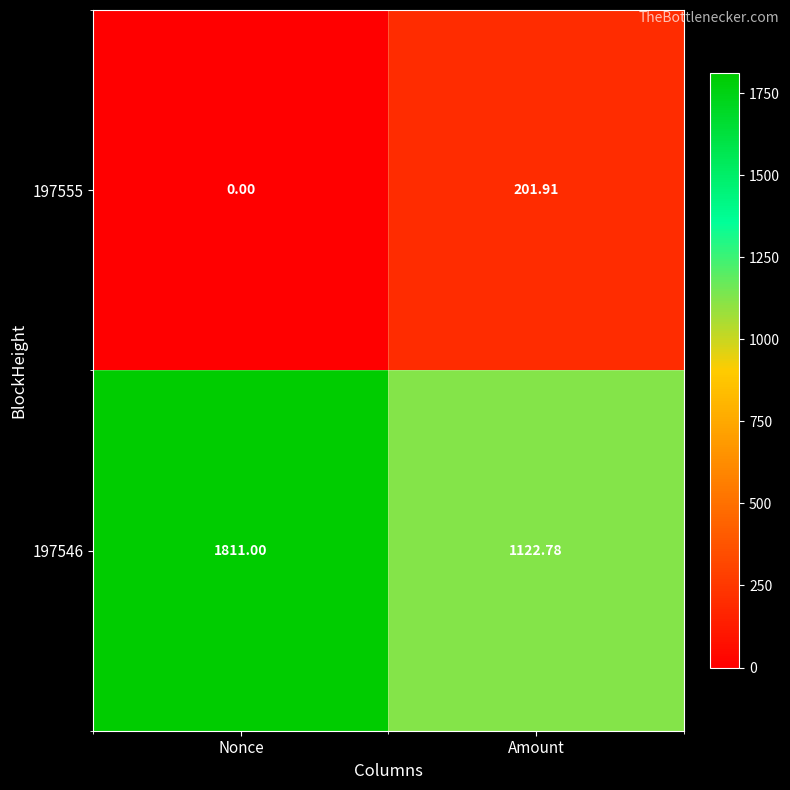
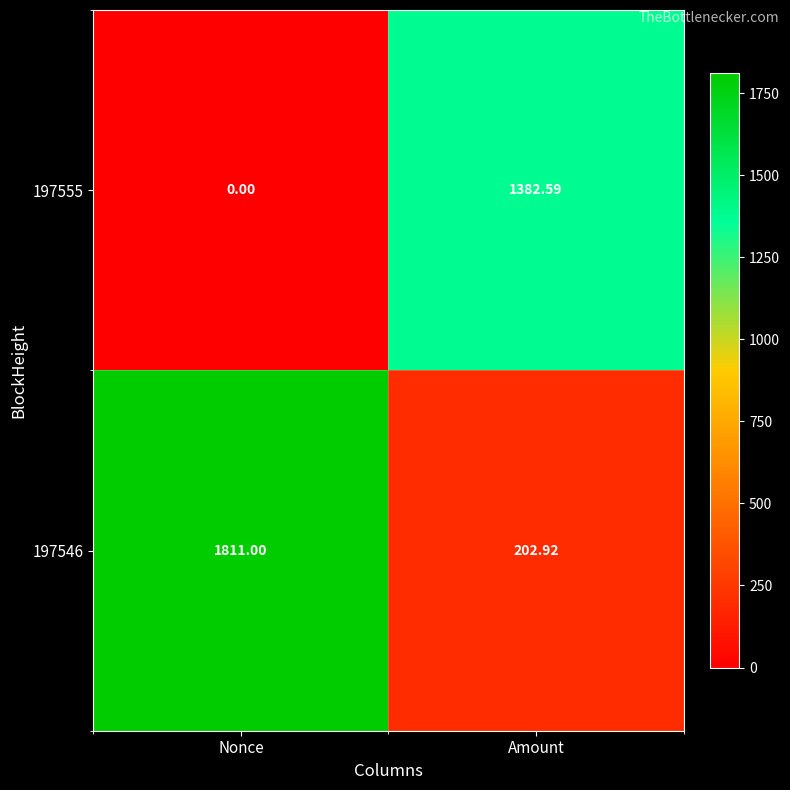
197555, Amount: 201.91 -> 1382.59
197546, Amount: 1122.78 -> 202.92
